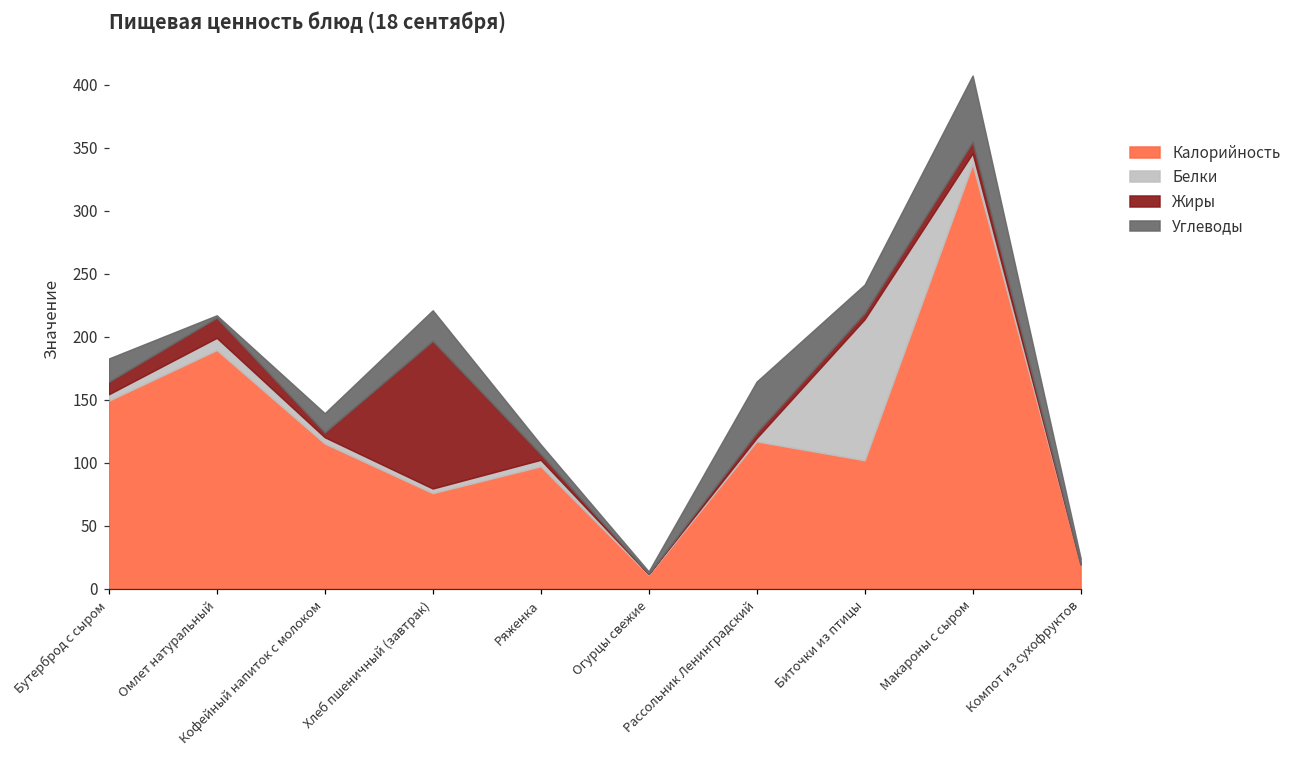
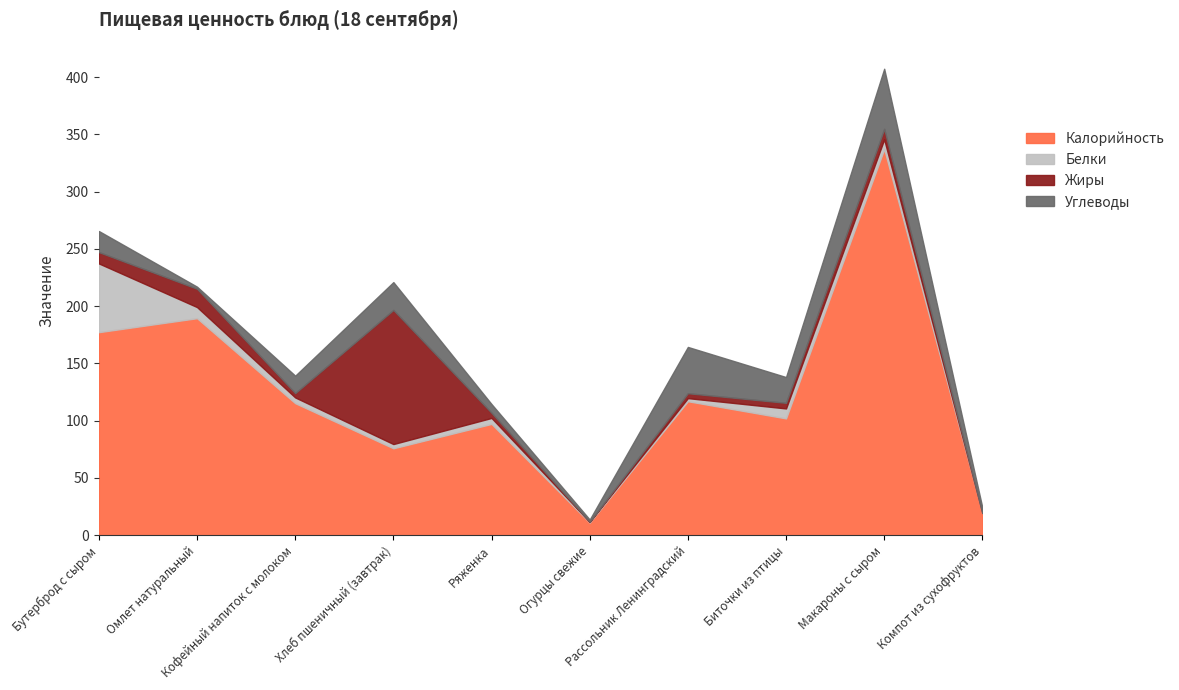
Калорийность, Бутерброд с сыром: 149 -> 177
Белки, Бутерброд с сыром: 5 -> 60
Белки, Биточки из птицы: 112 -> 9
